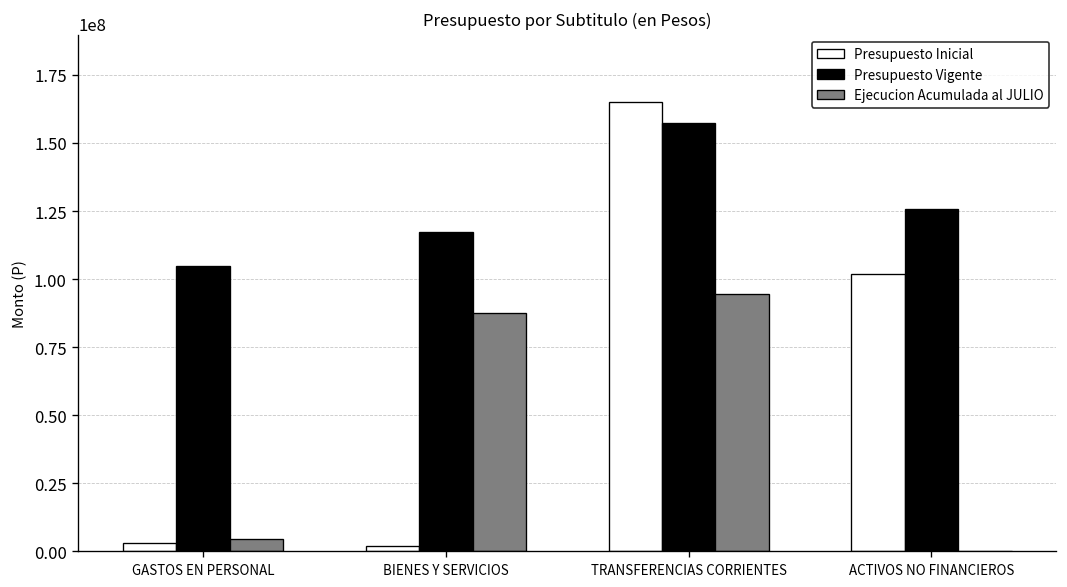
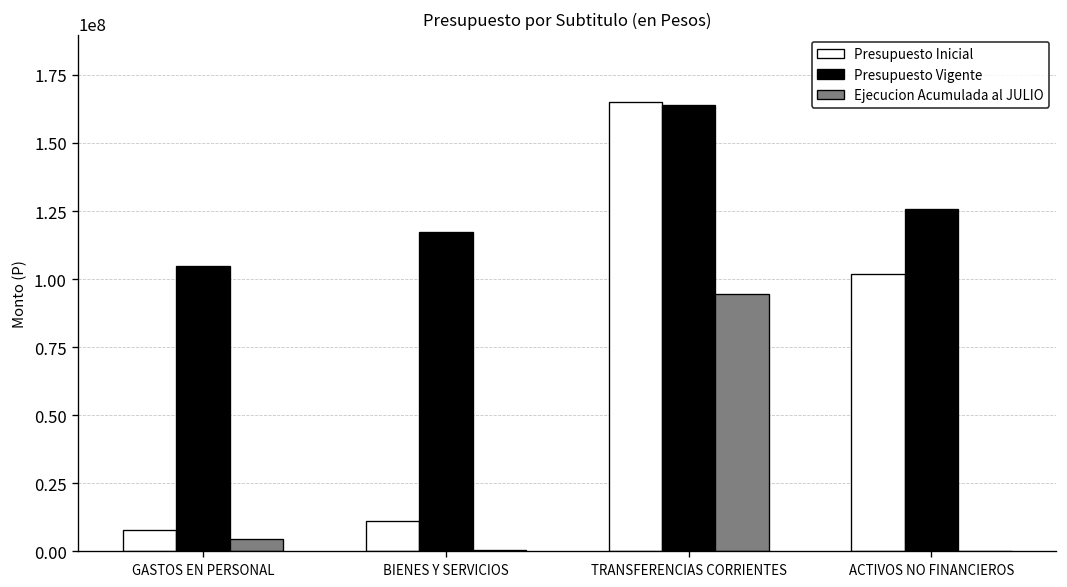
Presupuesto Inicial, GASTOS EN PERSONAL: 3000000 -> 8000000
Presupuesto Inicial, BIENES Y SERVICIOS: 2000000 -> 11000000
Ejecucion Acumulada al JULIO, BIENES Y SERVICIOS: 88000000 -> 1000000
Presupuesto Vigente, TRANSFERENCIAS CORRIENTES: 157000000 -> 164000000
